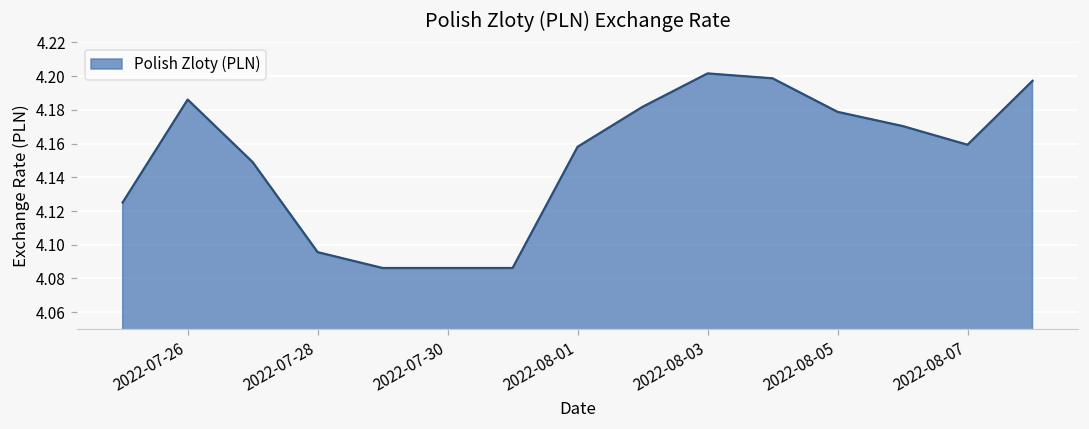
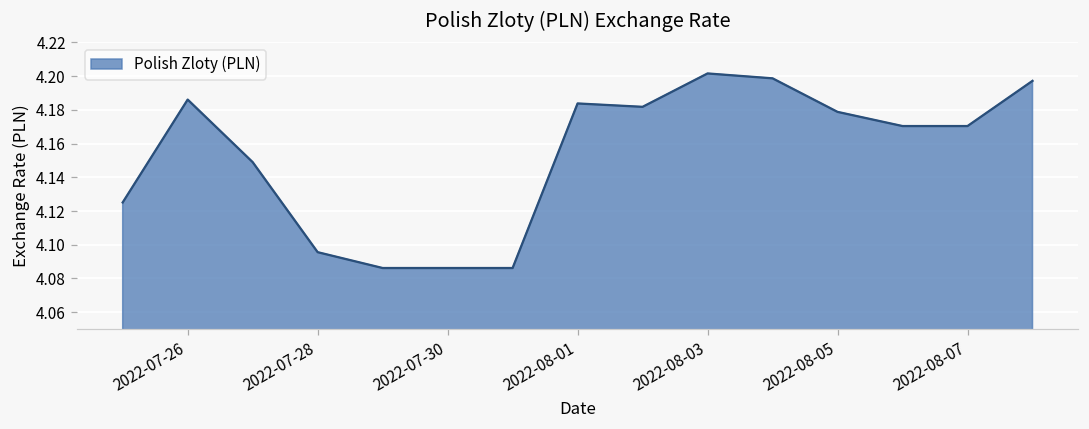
2022-08-01: 4.158 -> 4.184
2022-08-07: 4.159 -> 4.170
